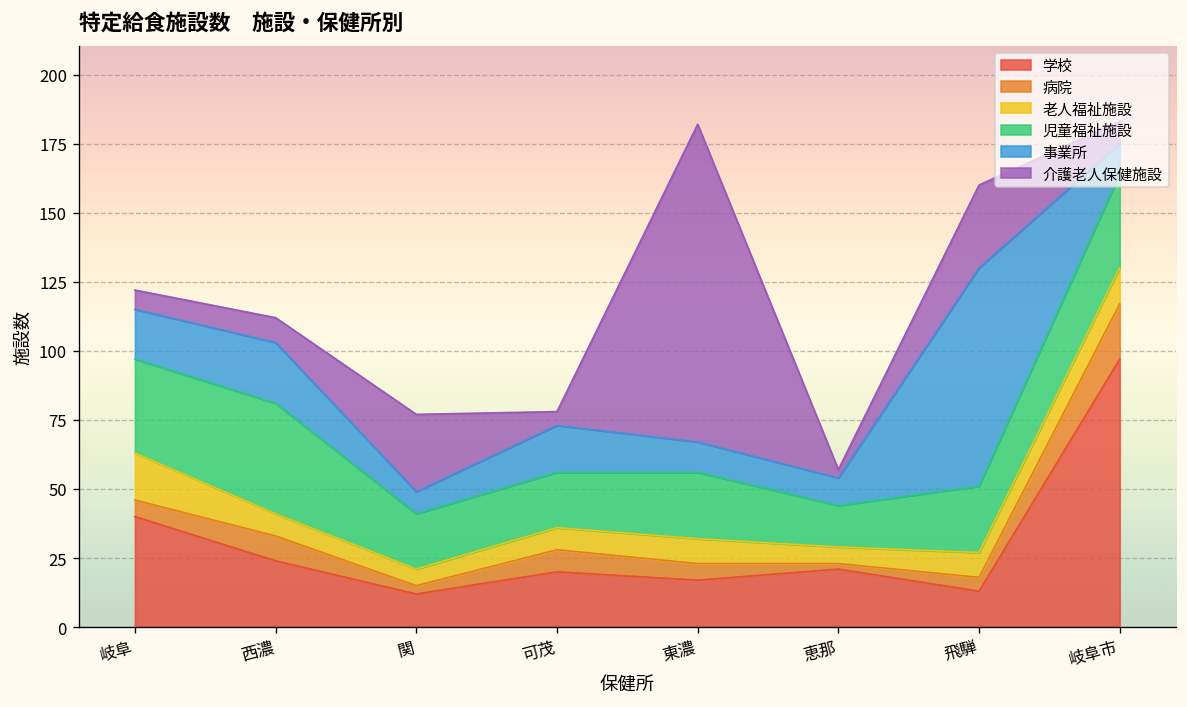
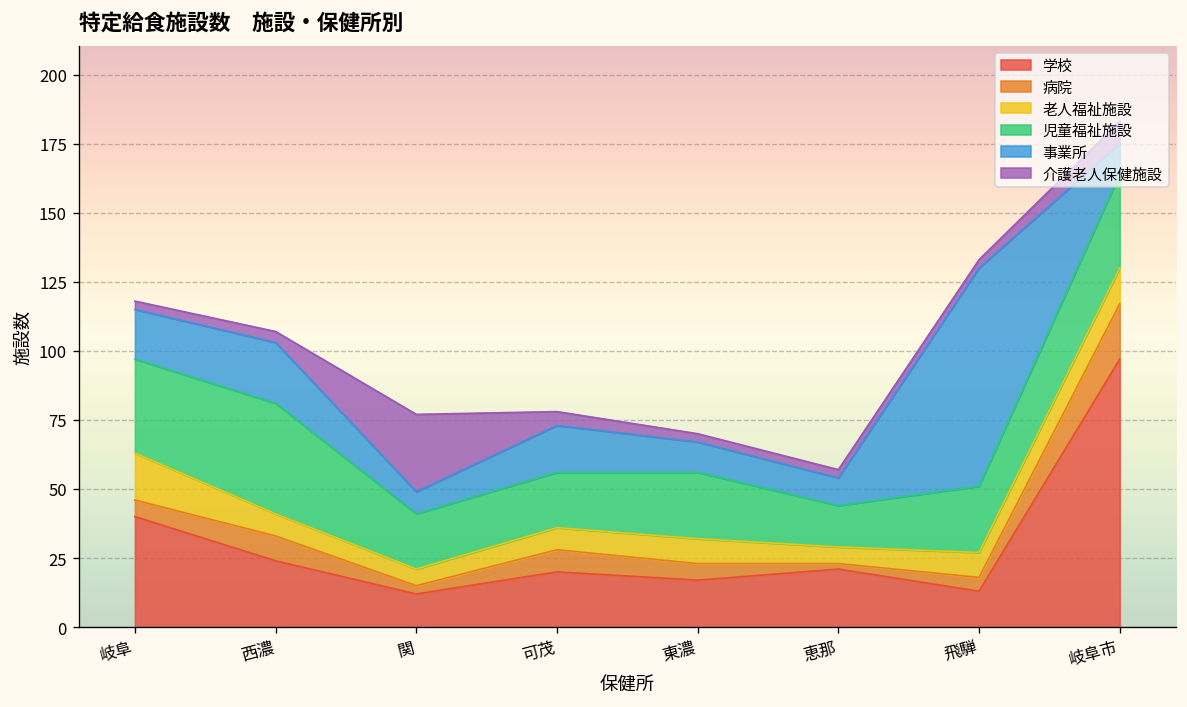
介護老人保健施設, 岐阜: 7 -> 3
介護老人保健施設, 西濃: 9 -> 4
介護老人保健施設, 東濃: 115 -> 3
介護老人保健施設, 飛騨: 30 -> 3
